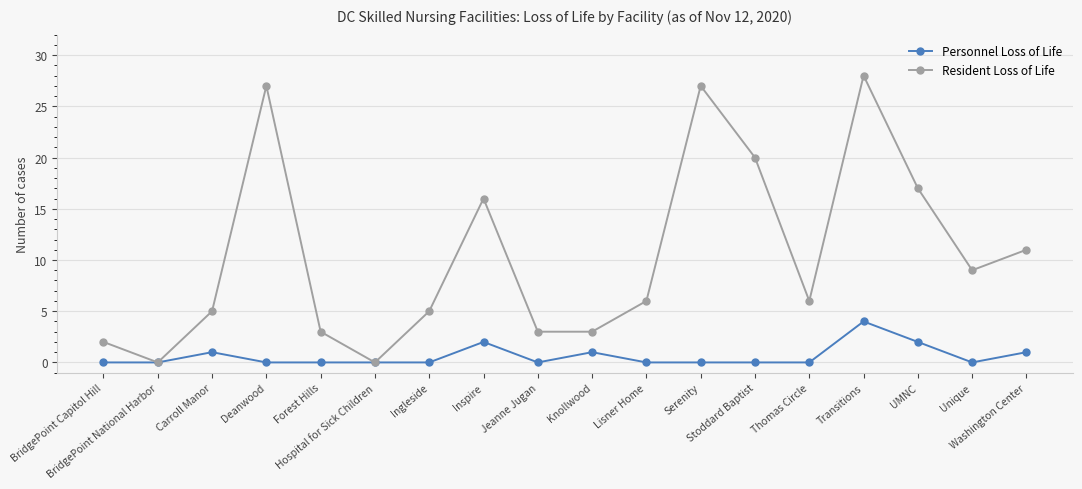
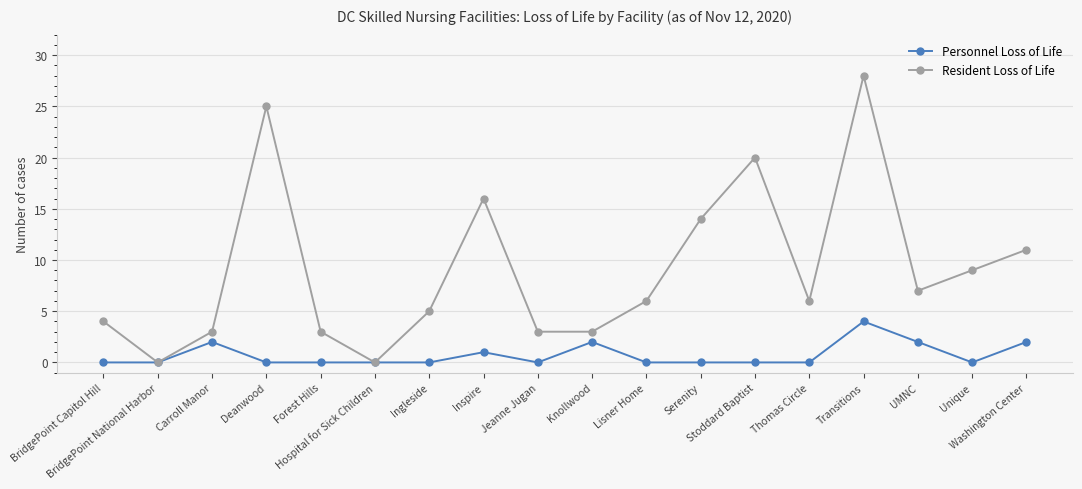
Resident Loss of Life, BridgePoint Capitol Hill: 2 -> 4
Personnel Loss of Life, Carroll Manor: 1 -> 2
Resident Loss of Life, Carroll Manor: 5 -> 3
Resident Loss of Life, Deanwood: 27 -> 25
Personnel Loss of Life, Inspire: 2 -> 1
Personnel Loss of Life, Knollwood: 1 -> 2
Resident Loss of Life, Serenity: 27 -> 14
Resident Loss of Life, UMNC: 17 -> 7
Personnel Loss of Life, Washington Center: 1 -> 2
